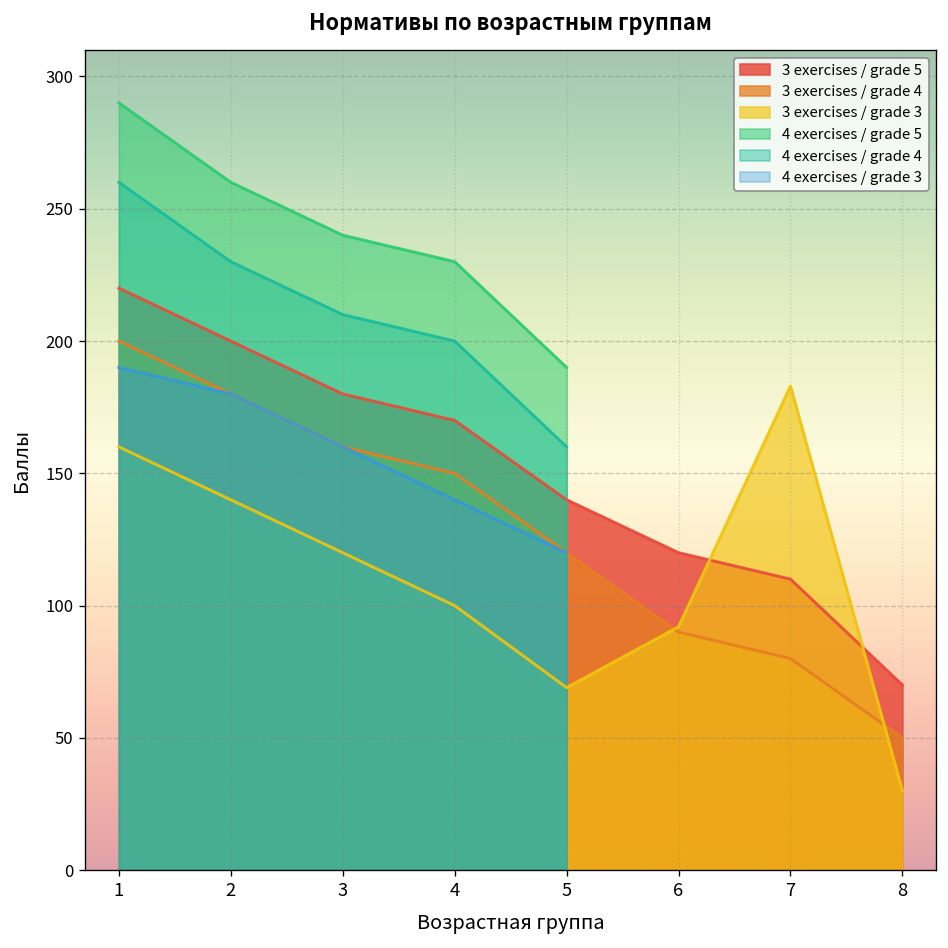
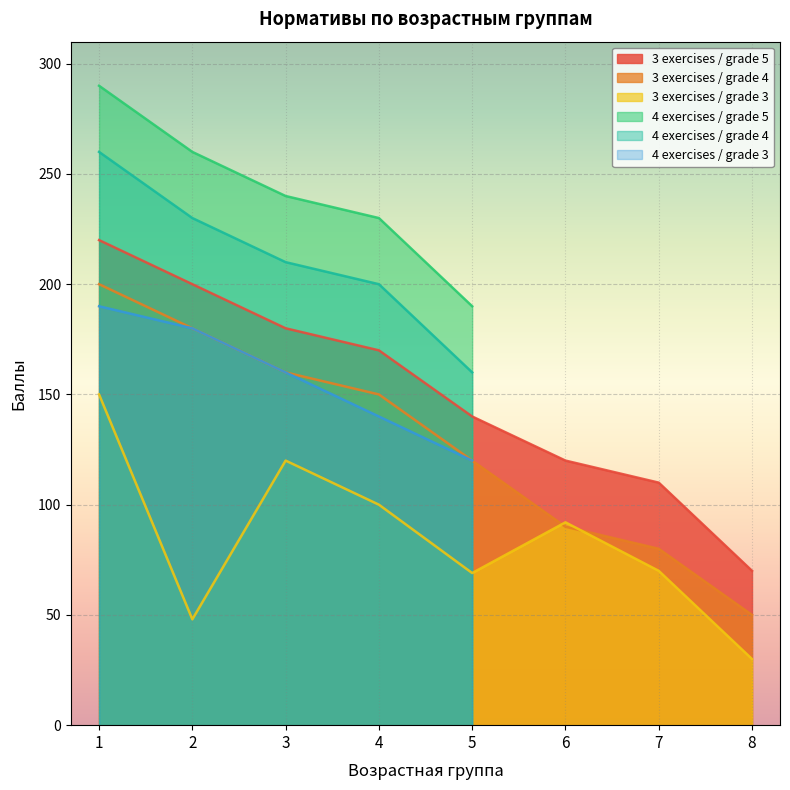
3 exercises / grade 3, 1: 160 -> 150
3 exercises / grade 3, 2: 140 -> 48
3 exercises / grade 3, 7: 183 -> 70
